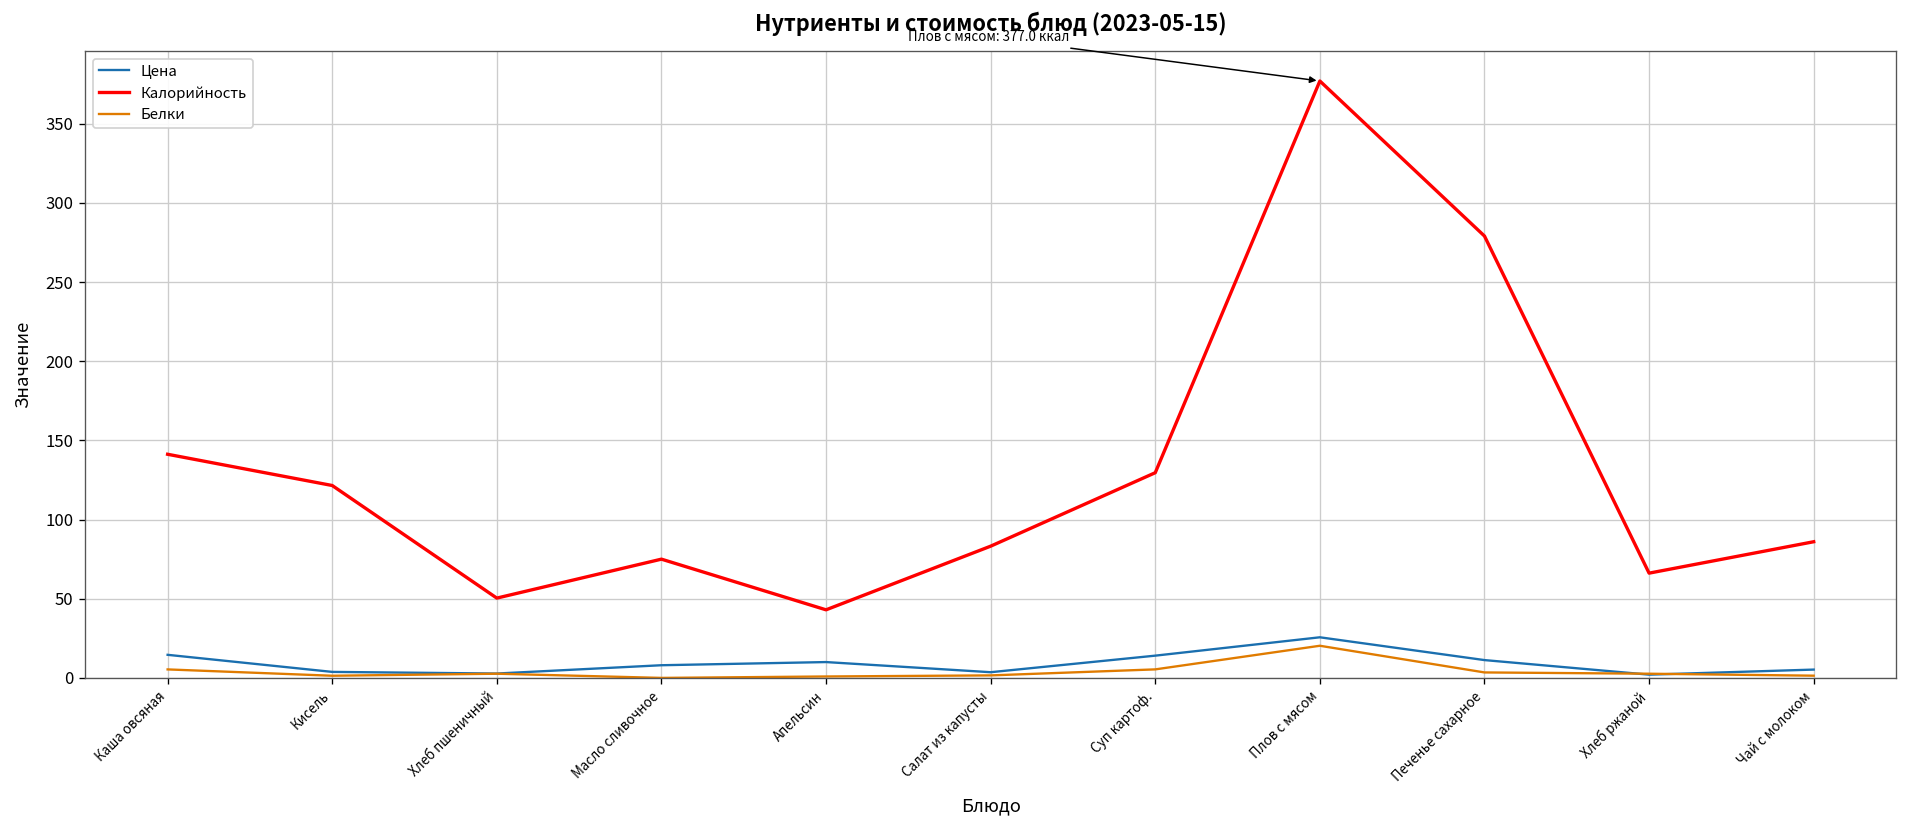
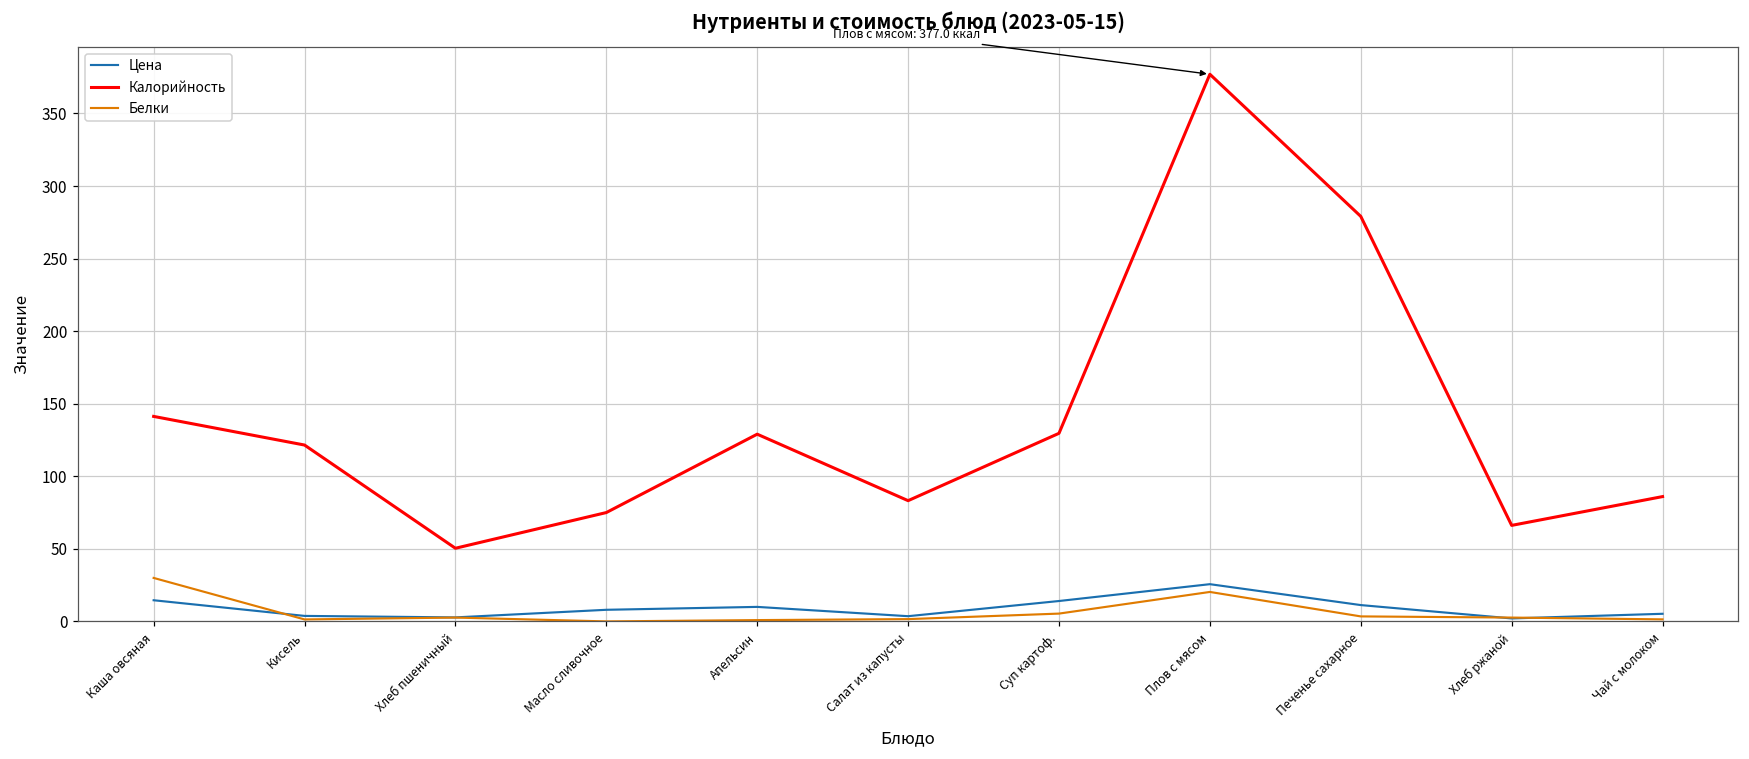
Белки, Каша овсяная: 5 -> 30
Калорийность, Апельсин: 43 -> 129
